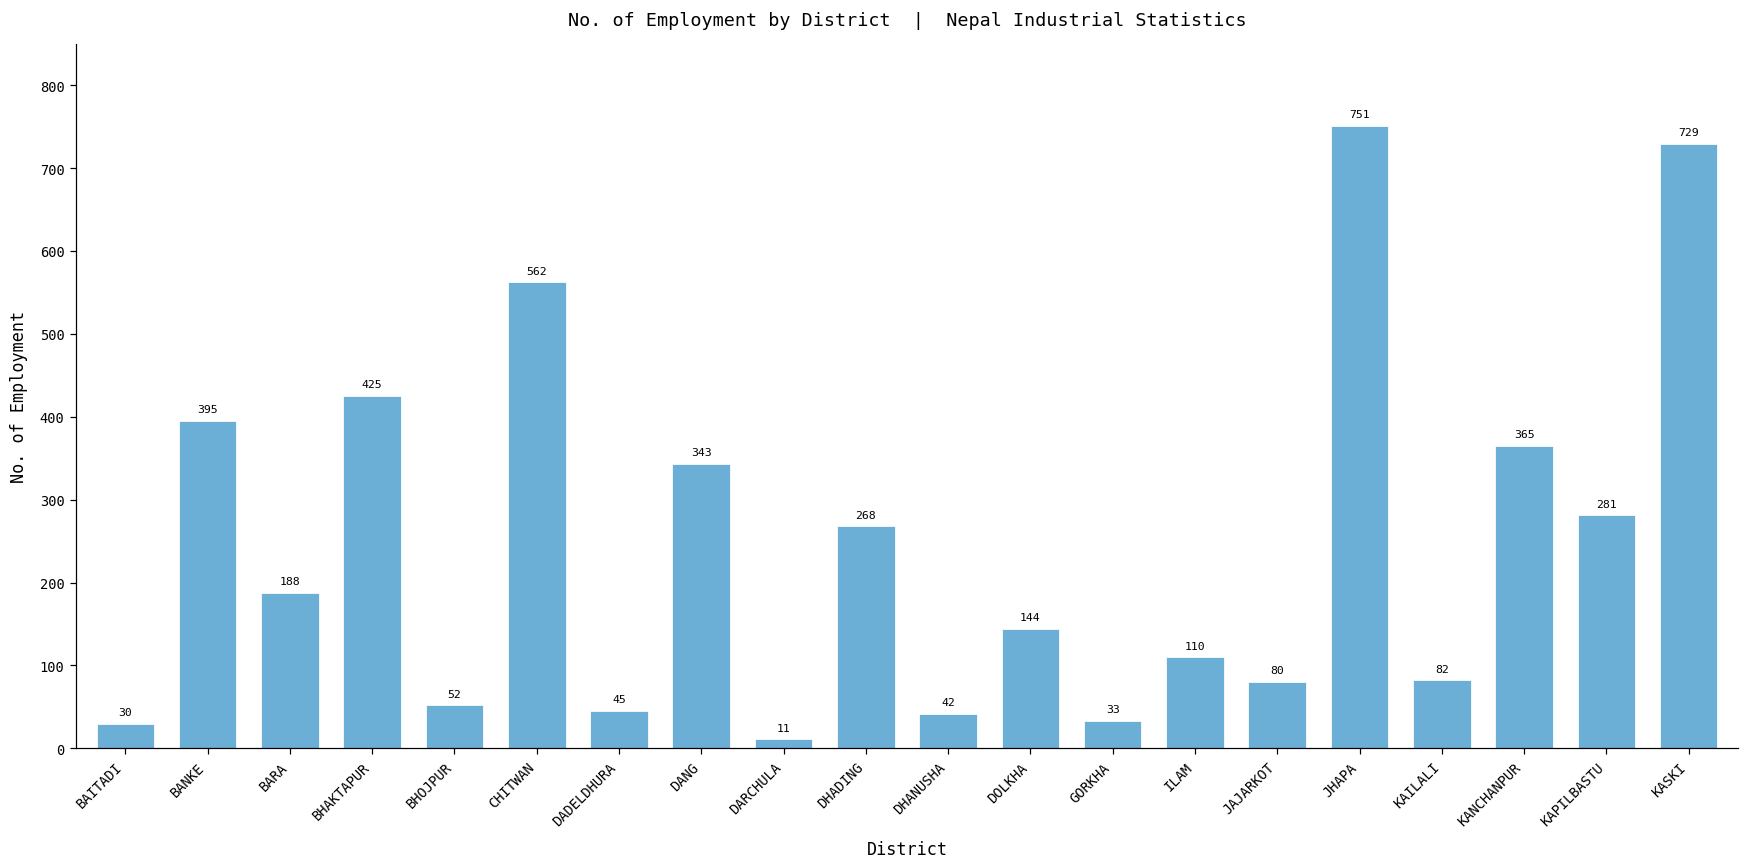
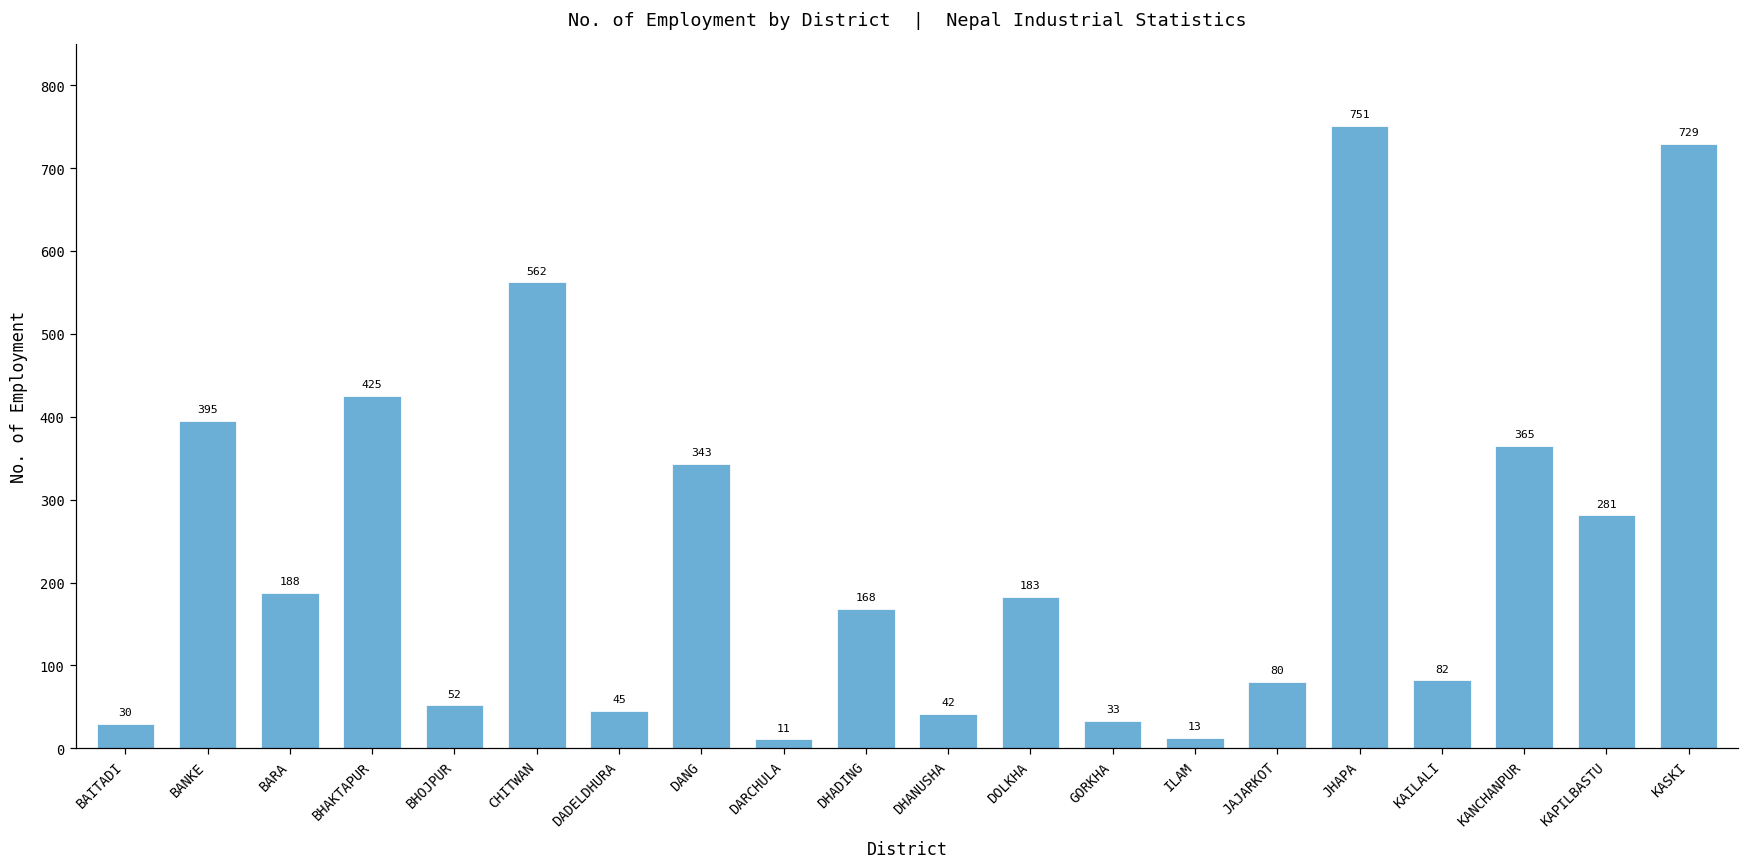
DHADING: 268 -> 168
DOLKHA: 144 -> 183
ILAM: 110 -> 13
